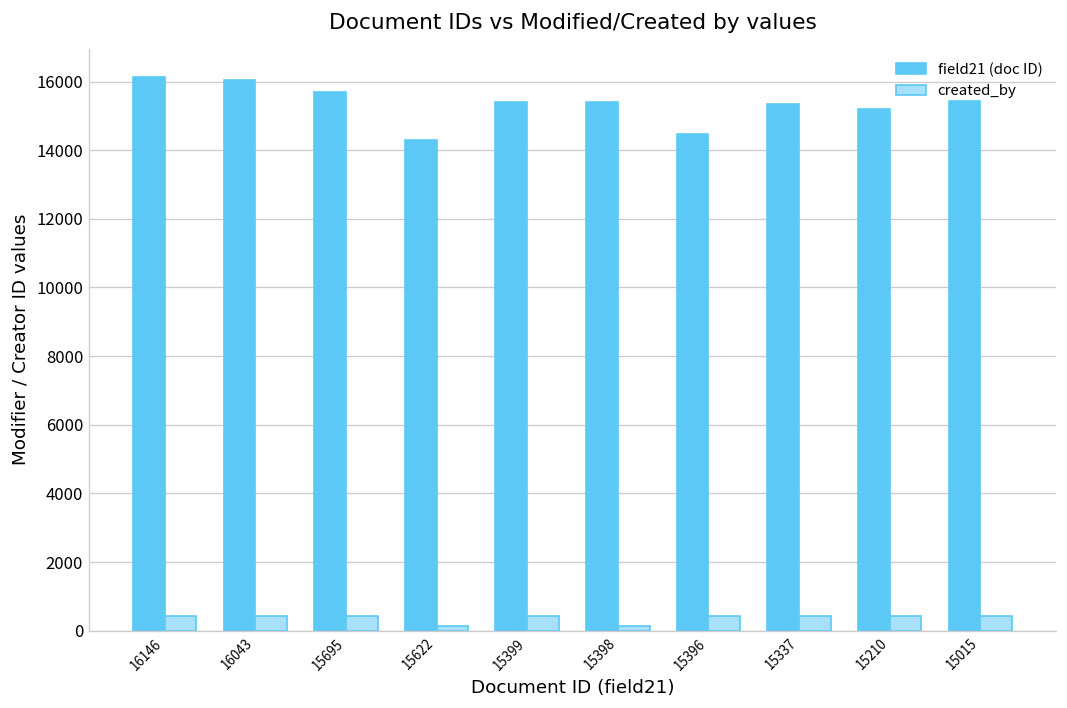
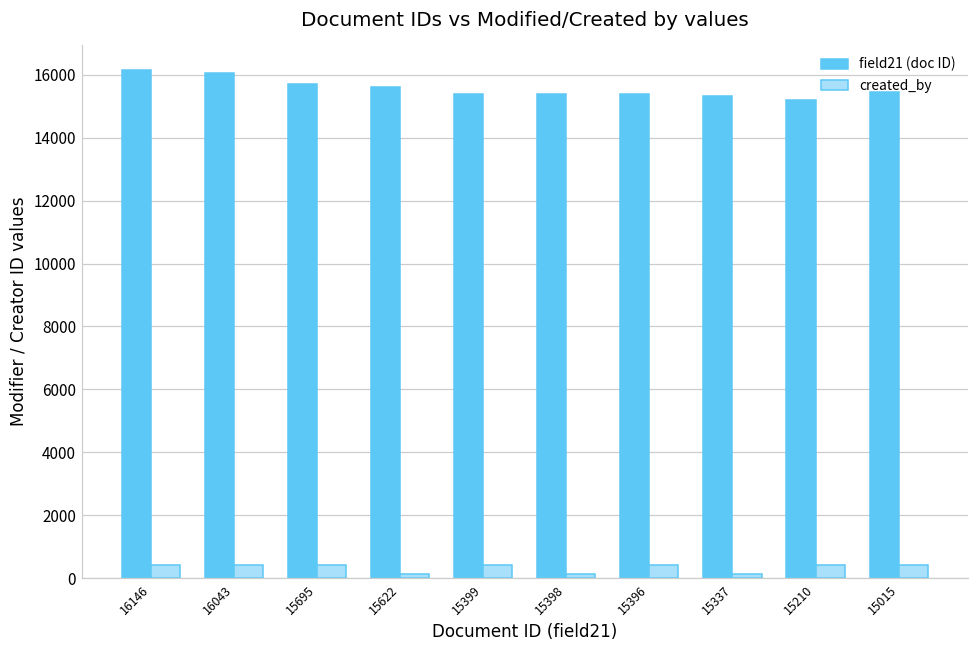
field21 (doc ID), 15622: 14300 -> 15600
field21 (doc ID), 15396: 14500 -> 15400
created_by, 15337: 400 -> 100
